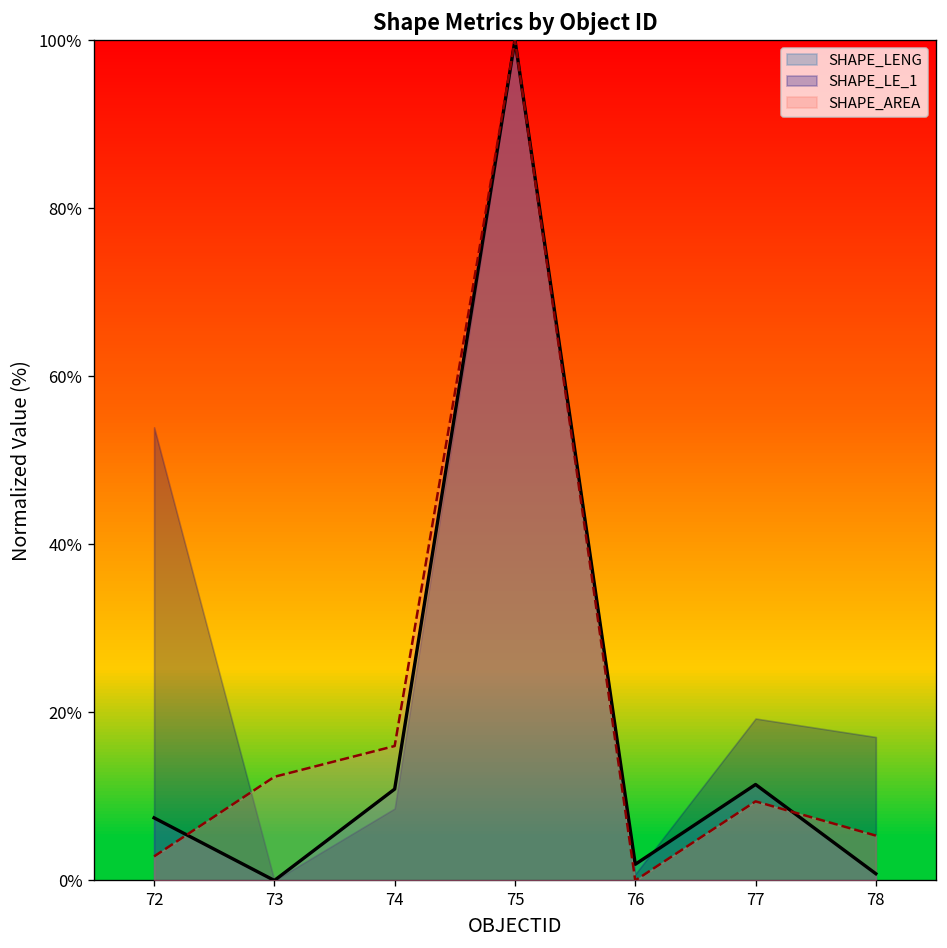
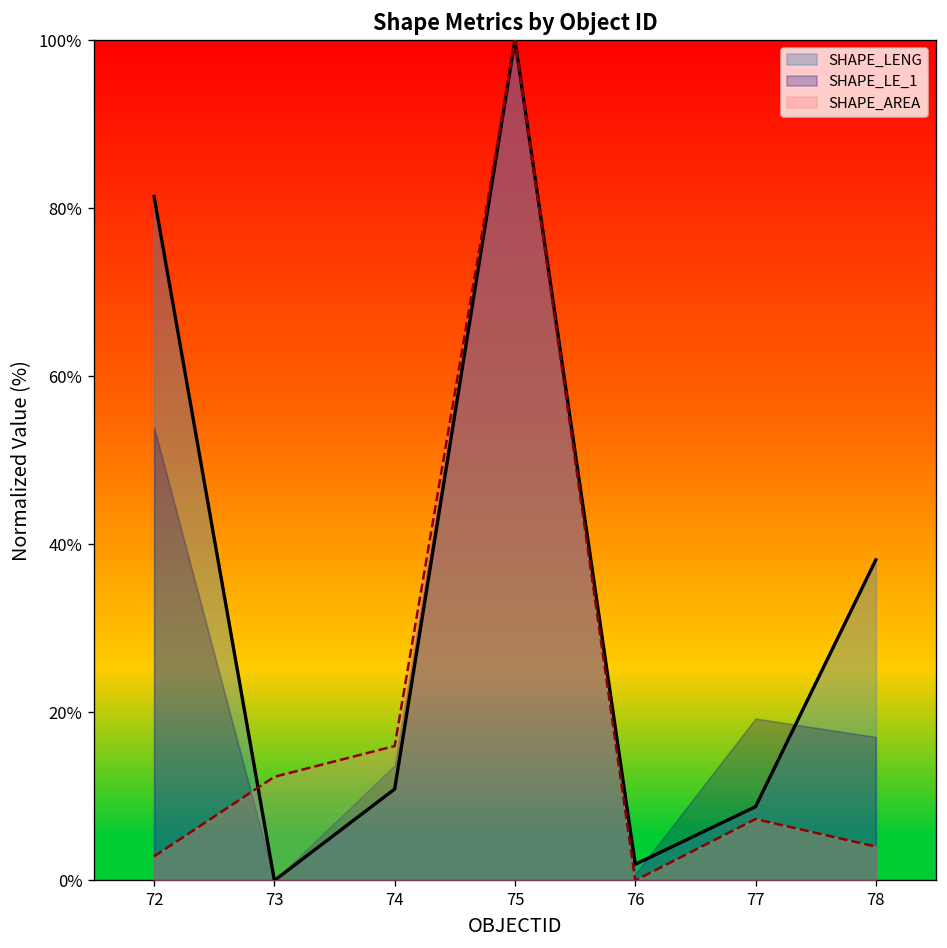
SHAPE_LENG, 72: 7% -> 81%
SHAPE_LE_1, 74: 9% -> 14%
SHAPE_LENG, 77: 11% -> 9%
SHAPE_AREA, 77: 9% -> 7%
SHAPE_LENG, 78: 1% -> 38%
SHAPE_AREA, 78: 5% -> 4%
